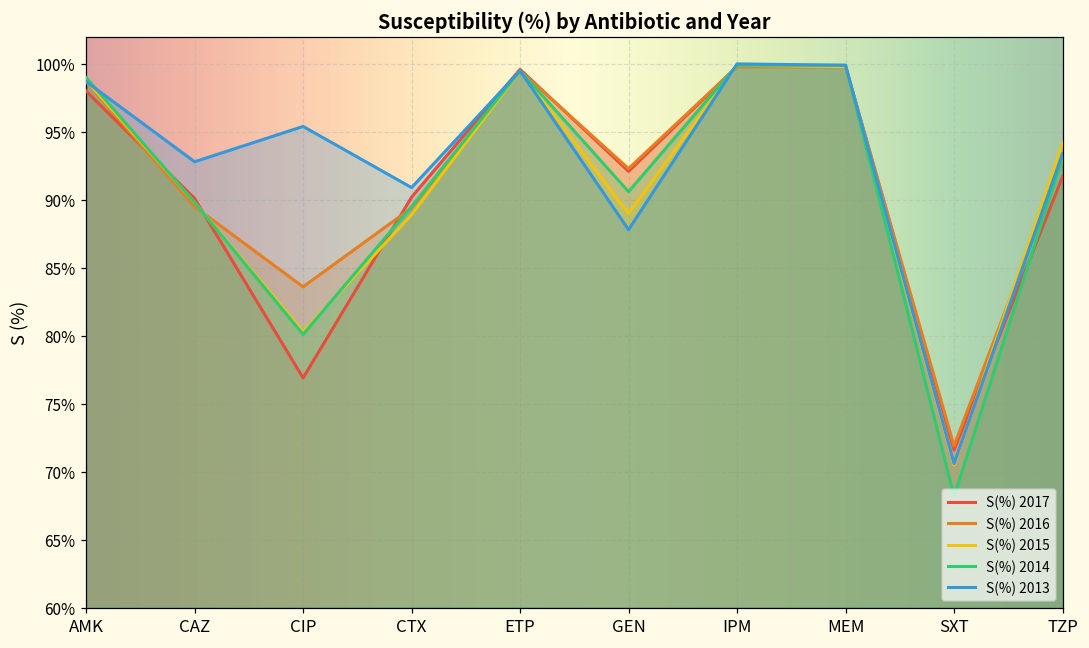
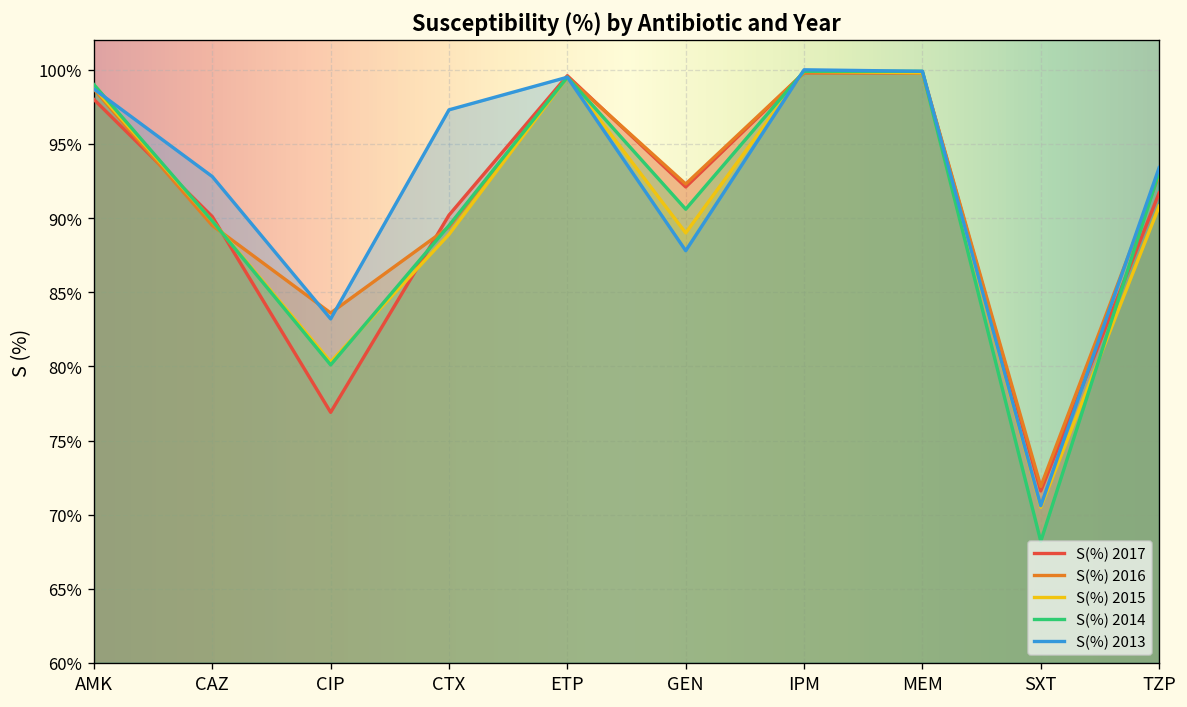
S(%) 2013, CIP: 95.4% -> 83.2%
S(%) 2013, CTX: 90.9% -> 97.3%
S(%) 2015, TZP: 94.2% -> 90.8%
